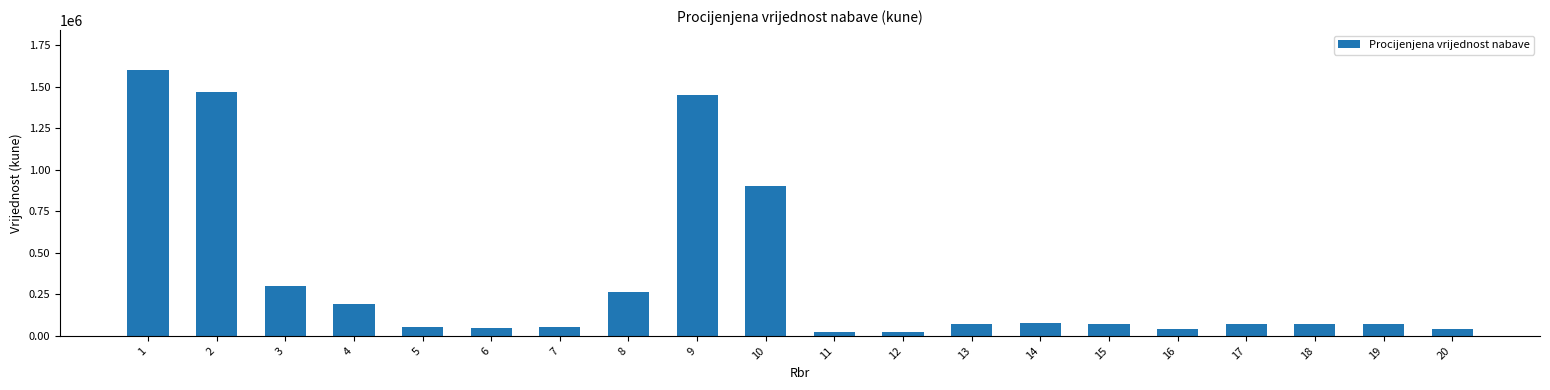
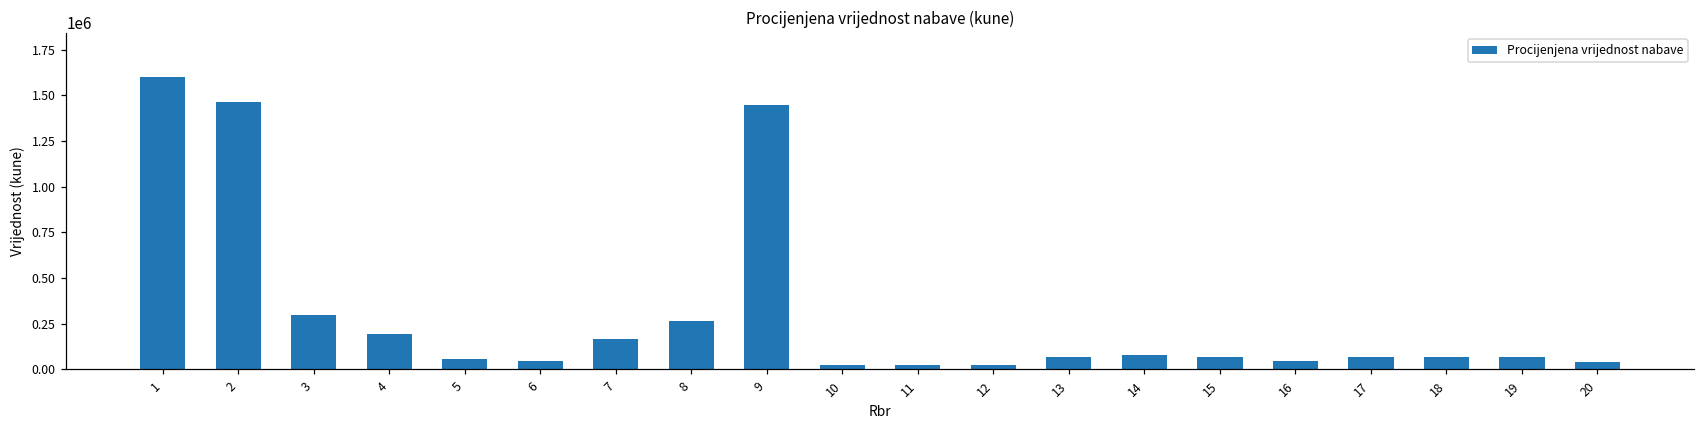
7: 50000 -> 170000
10: 900000 -> 20000
